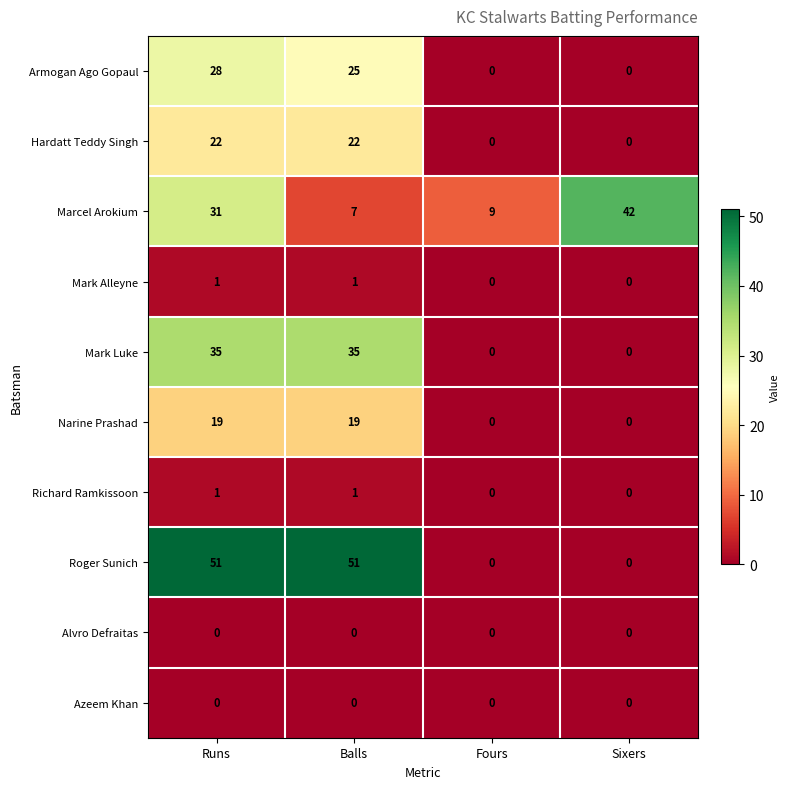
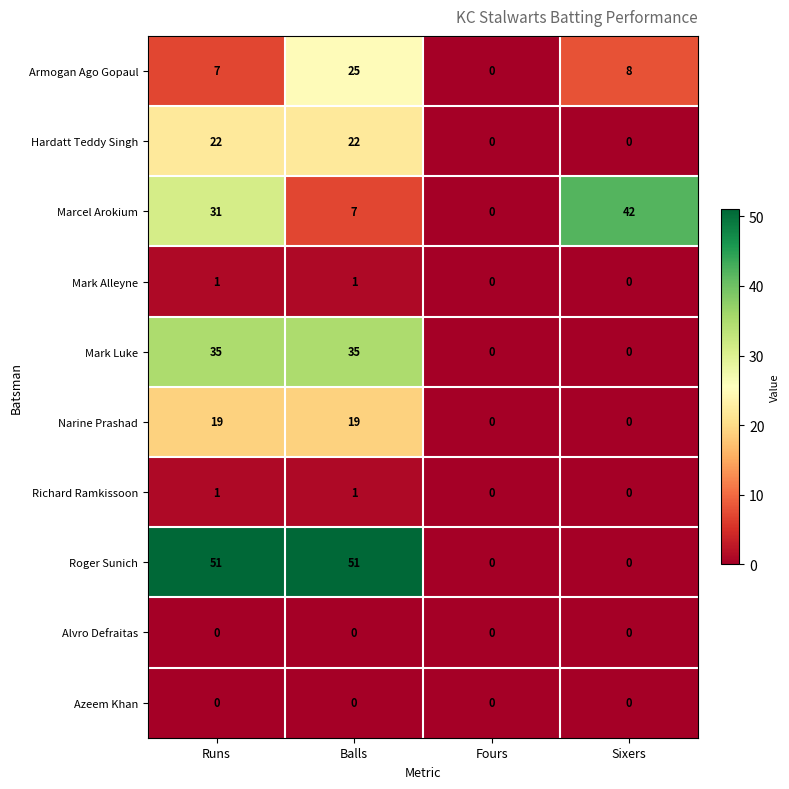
Armogan Ago Gopaul, Runs: 28 -> 7
Armogan Ago Gopaul, Sixers: 0 -> 8
Marcel Arokium, Fours: 9 -> 0
